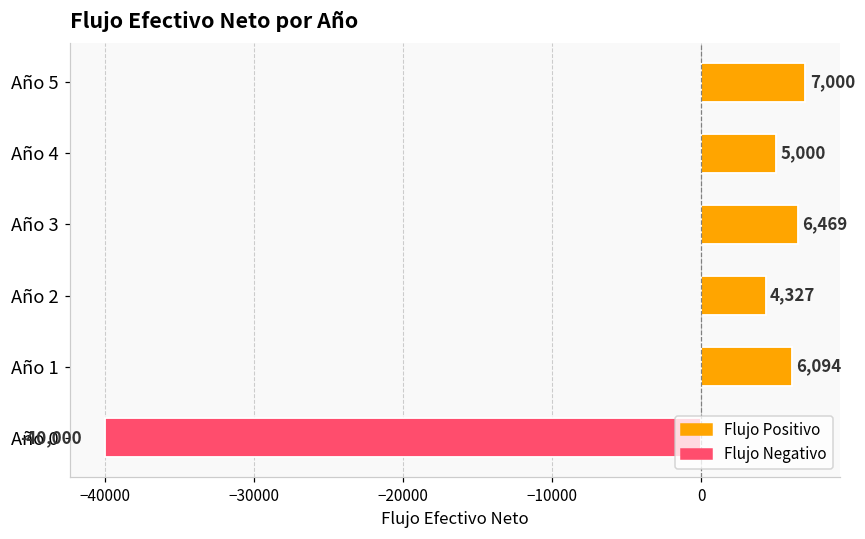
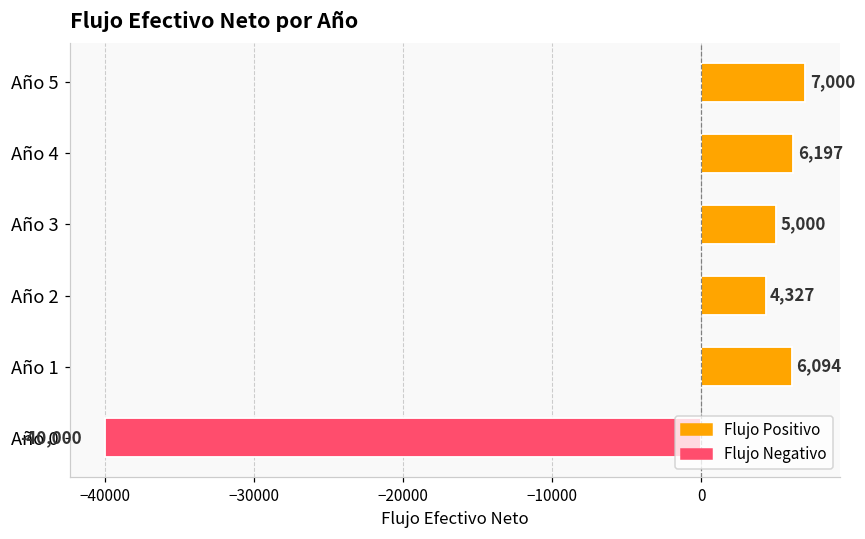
Año 4: 5,000 -> 6,197
Año 3: 6,469 -> 5,000
